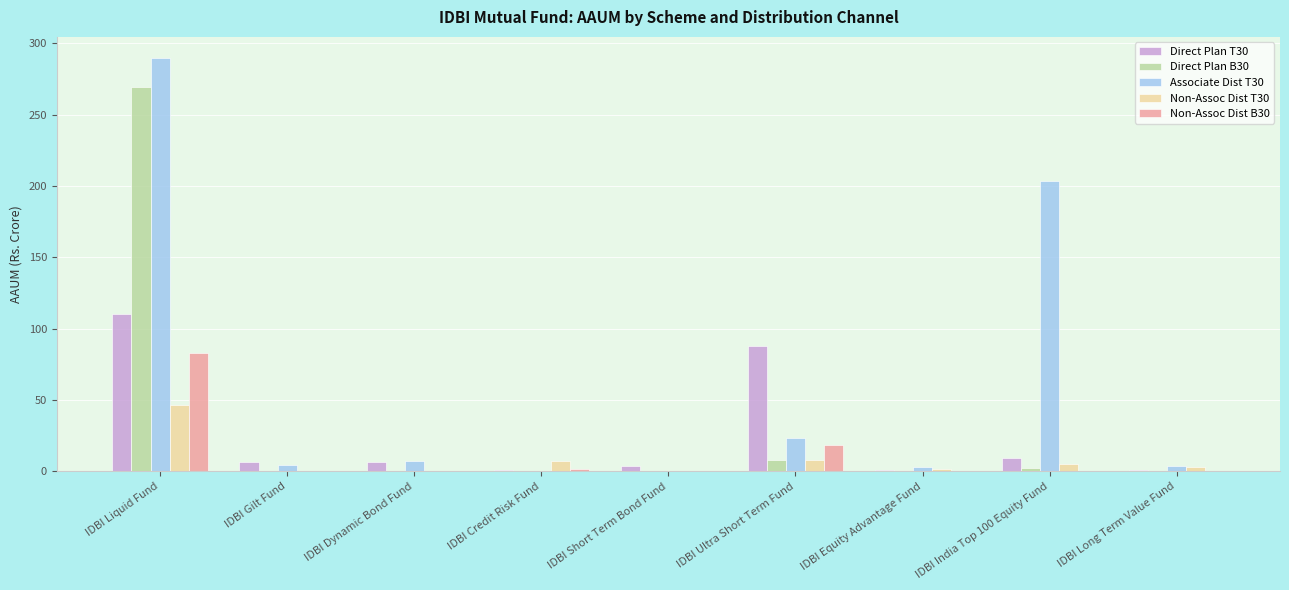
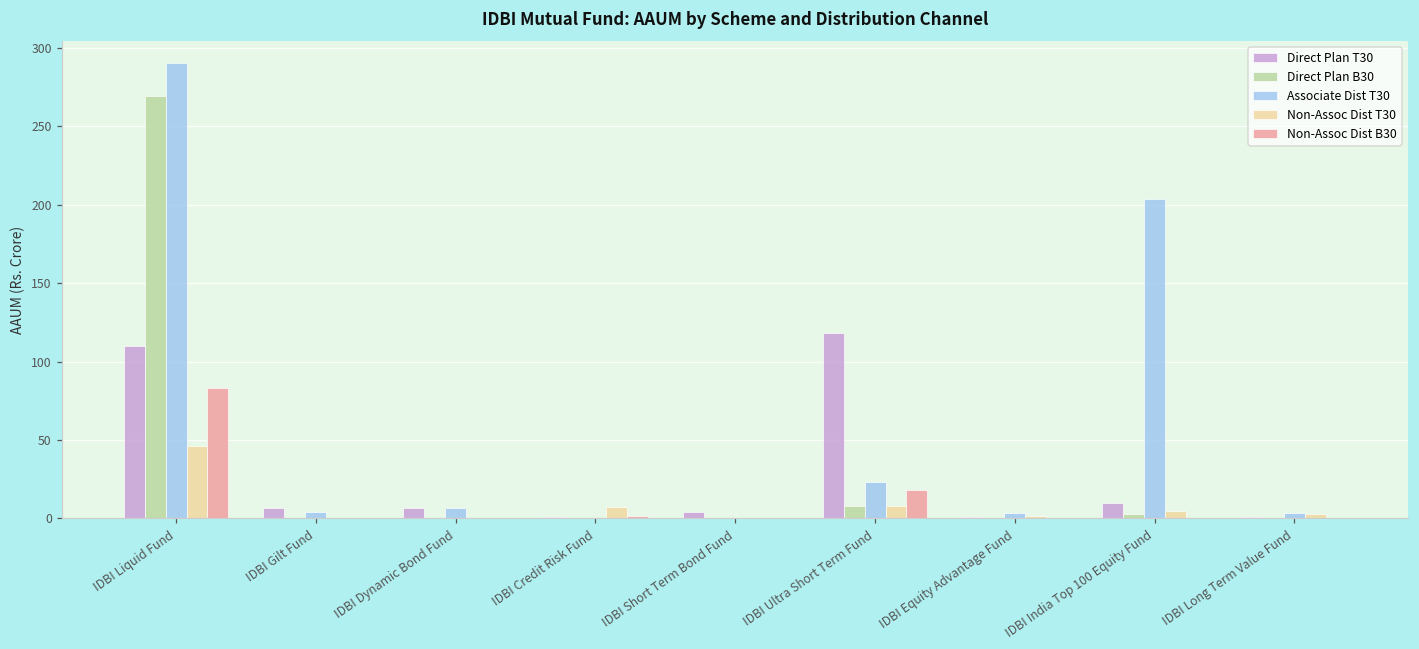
Direct Plan T30, IDBI Ultra Short Term Fund: 88 -> 118
